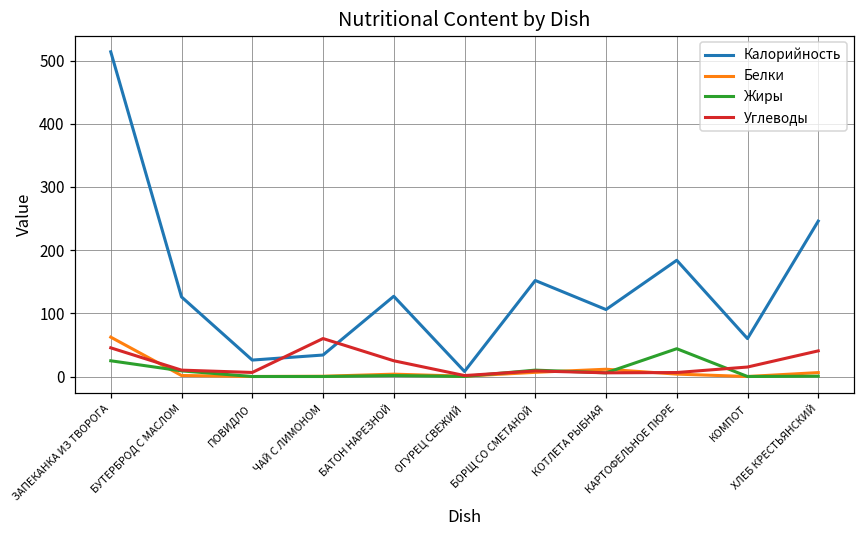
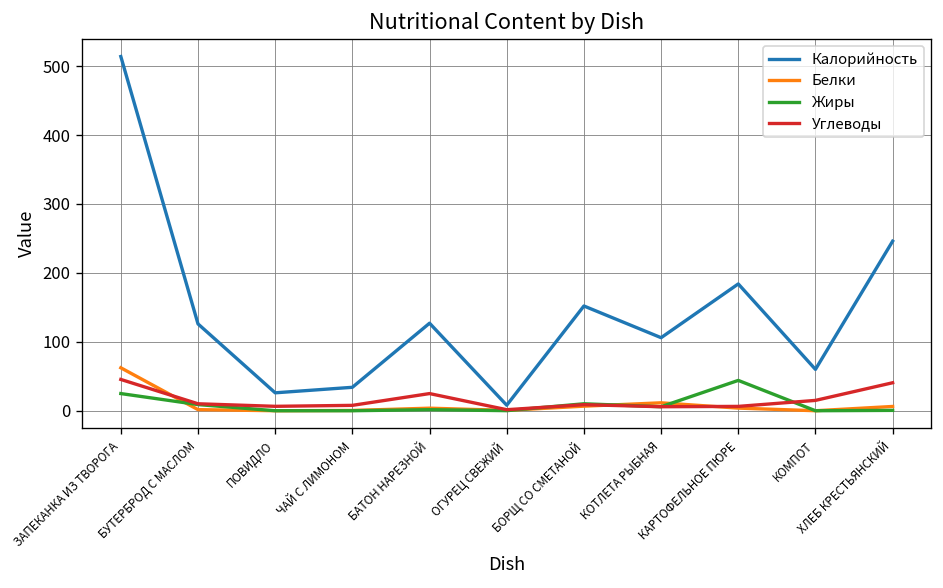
Углеводы, ЧАЙ С ЛИМОНОМ: 60 -> 10
